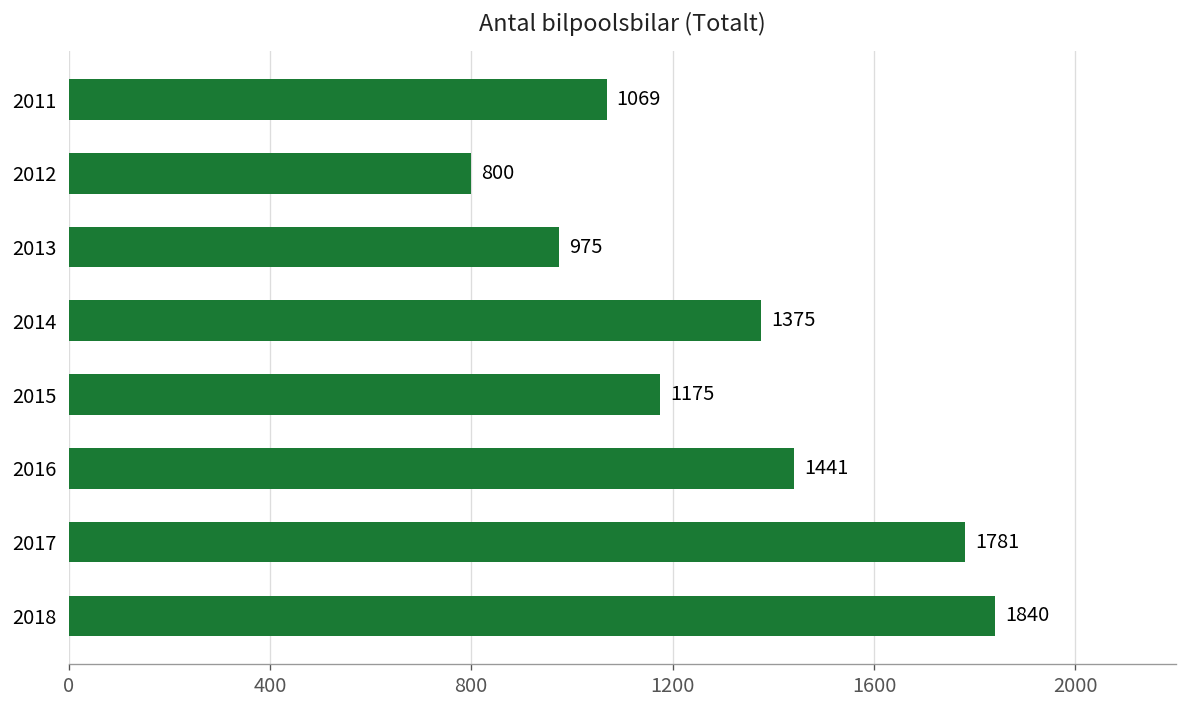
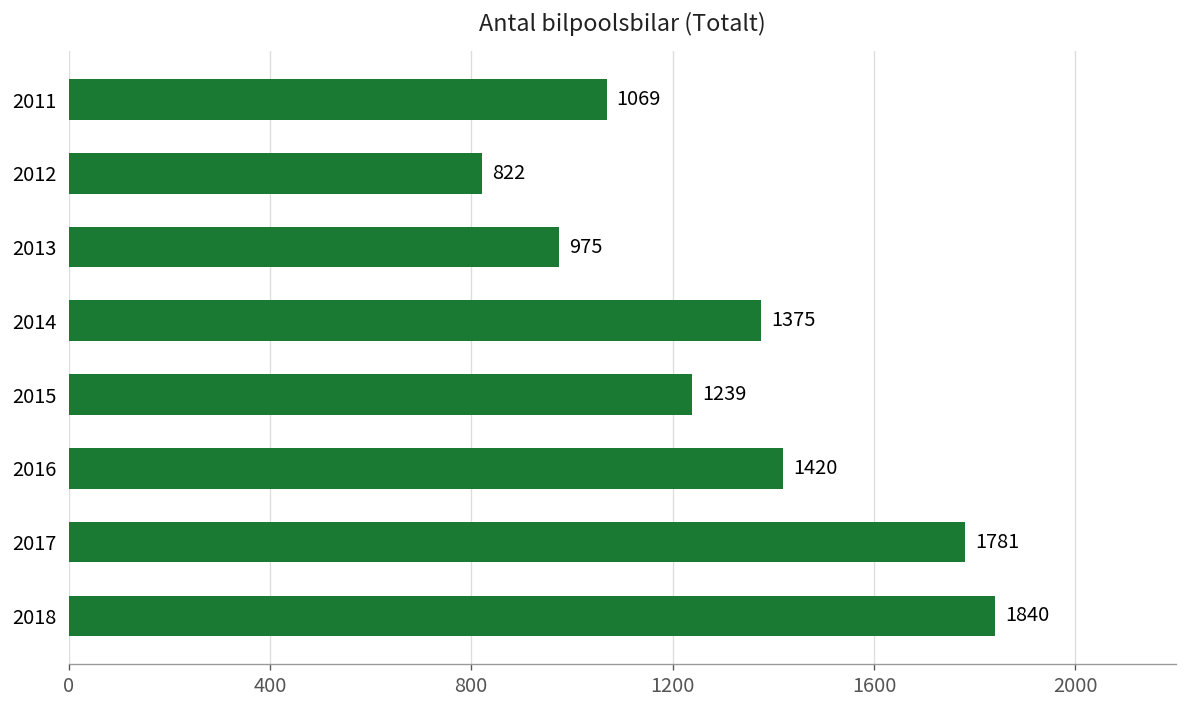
2012: 800 -> 822
2015: 1175 -> 1239
2016: 1441 -> 1420
